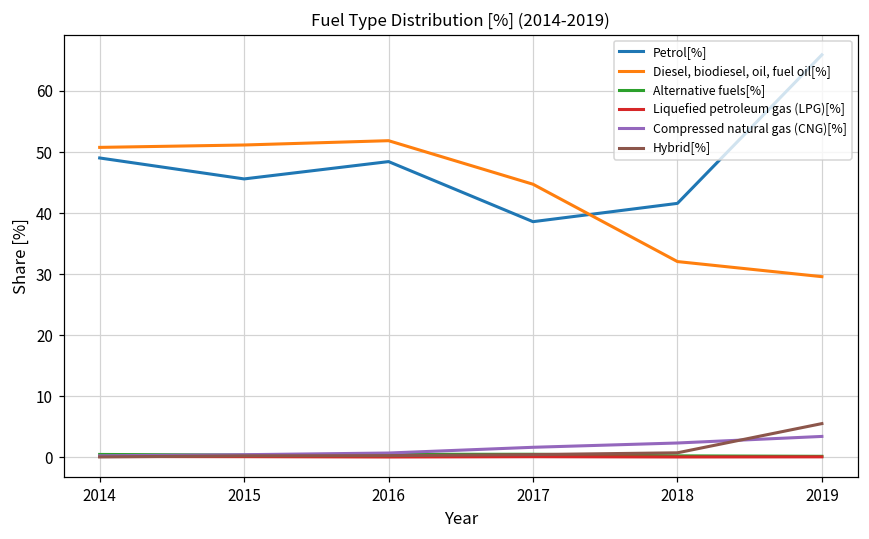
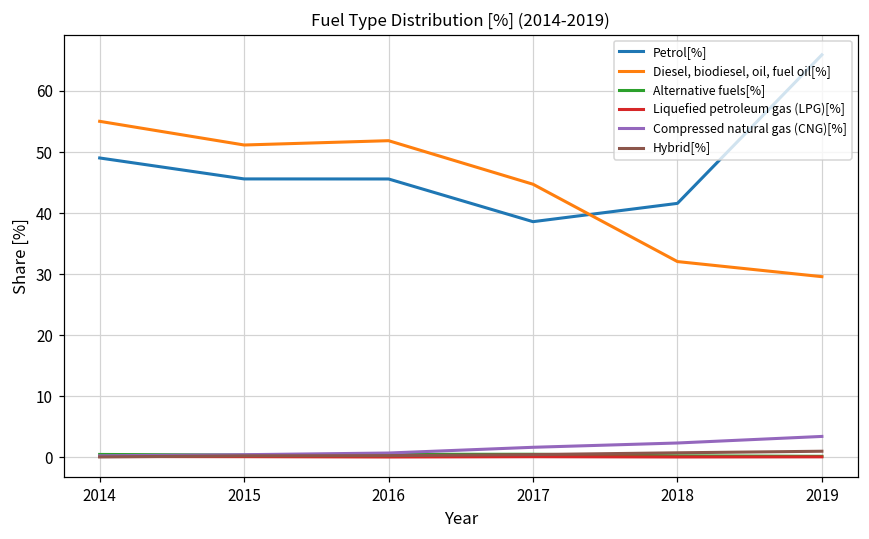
Diesel, biodiesel, oil, fuel oil[%], 2014: 51 -> 55
Petrol[%], 2016: 48 -> 46
Hybrid[%], 2019: 5 -> 1
